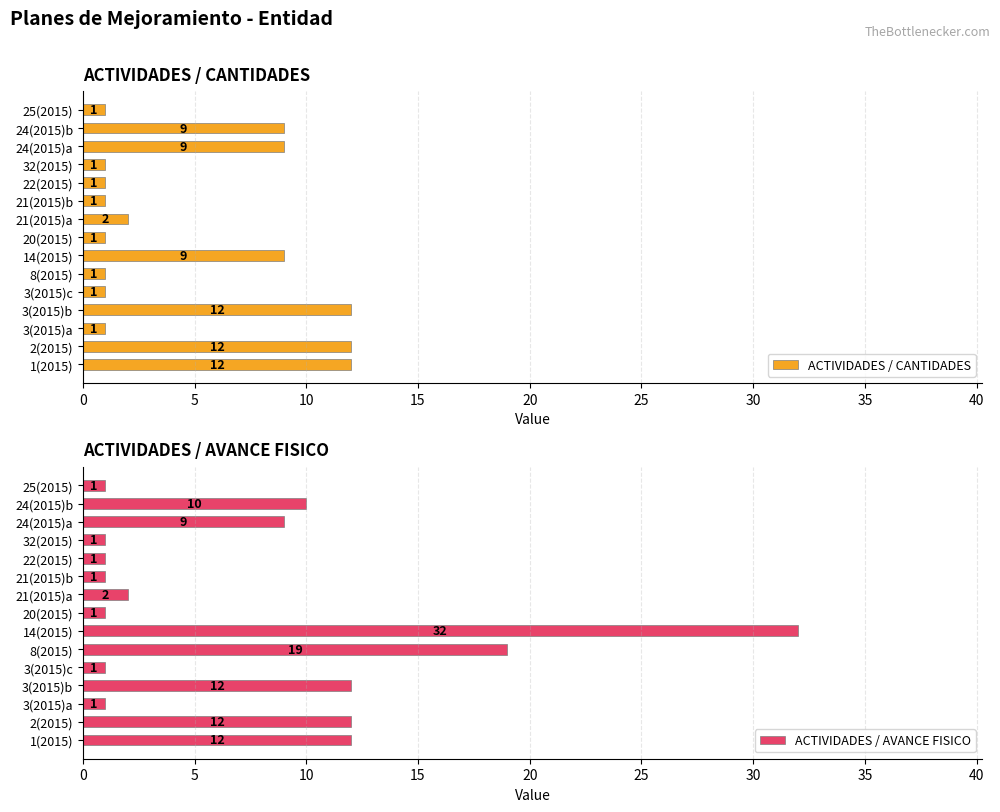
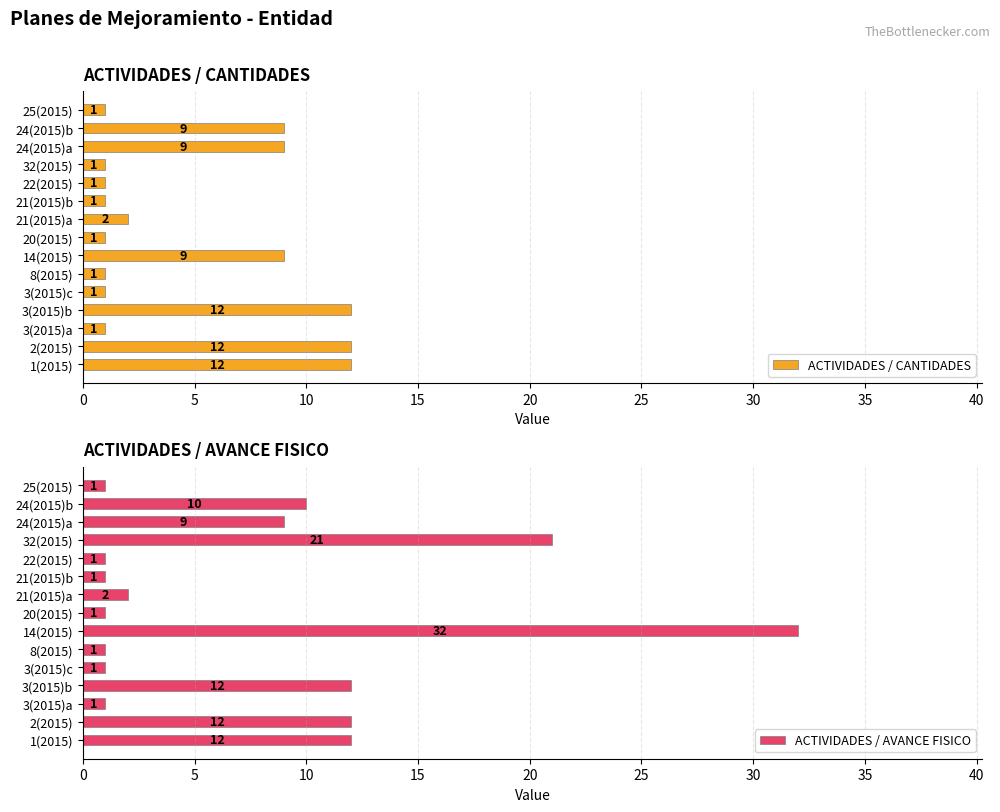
ACTIVIDADES / AVANCE FISICO, 32(2015): 1 -> 21
ACTIVIDADES / AVANCE FISICO, 8(2015): 19 -> 1
